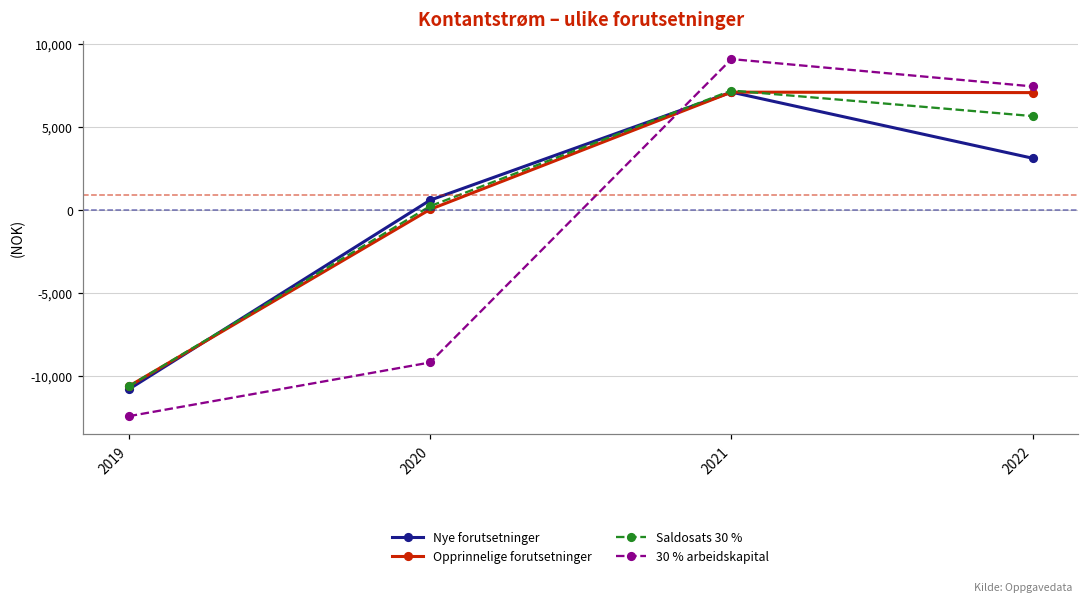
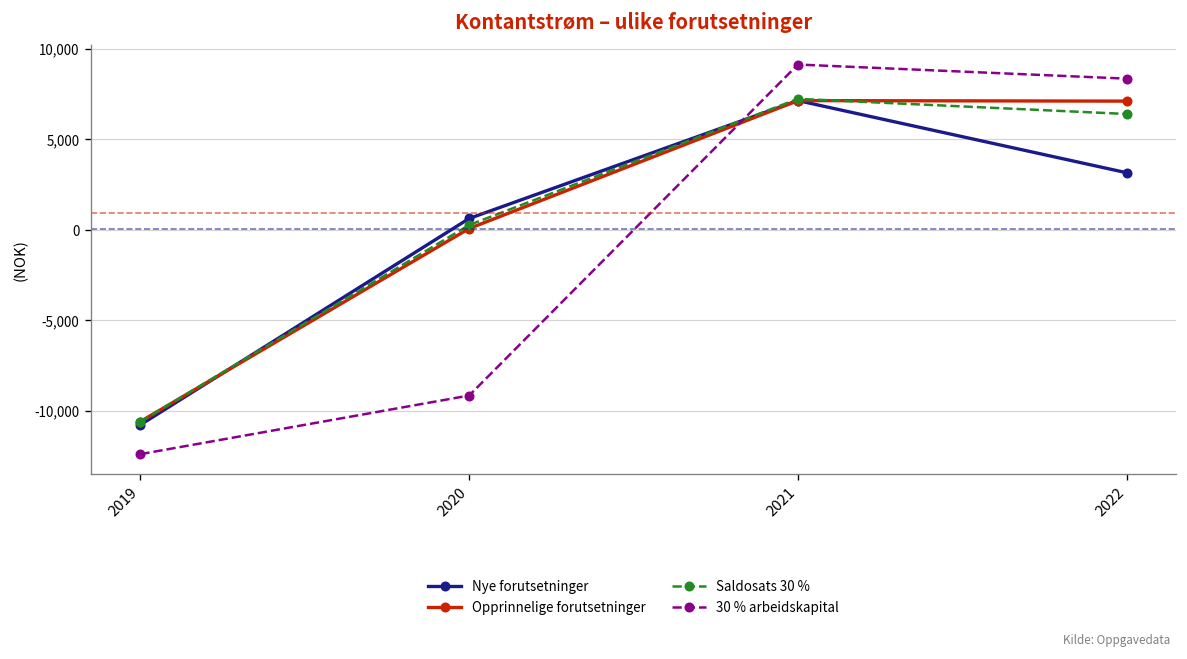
Saldosats 30 %, 2022: 5,700 -> 6,400
30 % arbeidskapital, 2022: 7,500 -> 8,300
